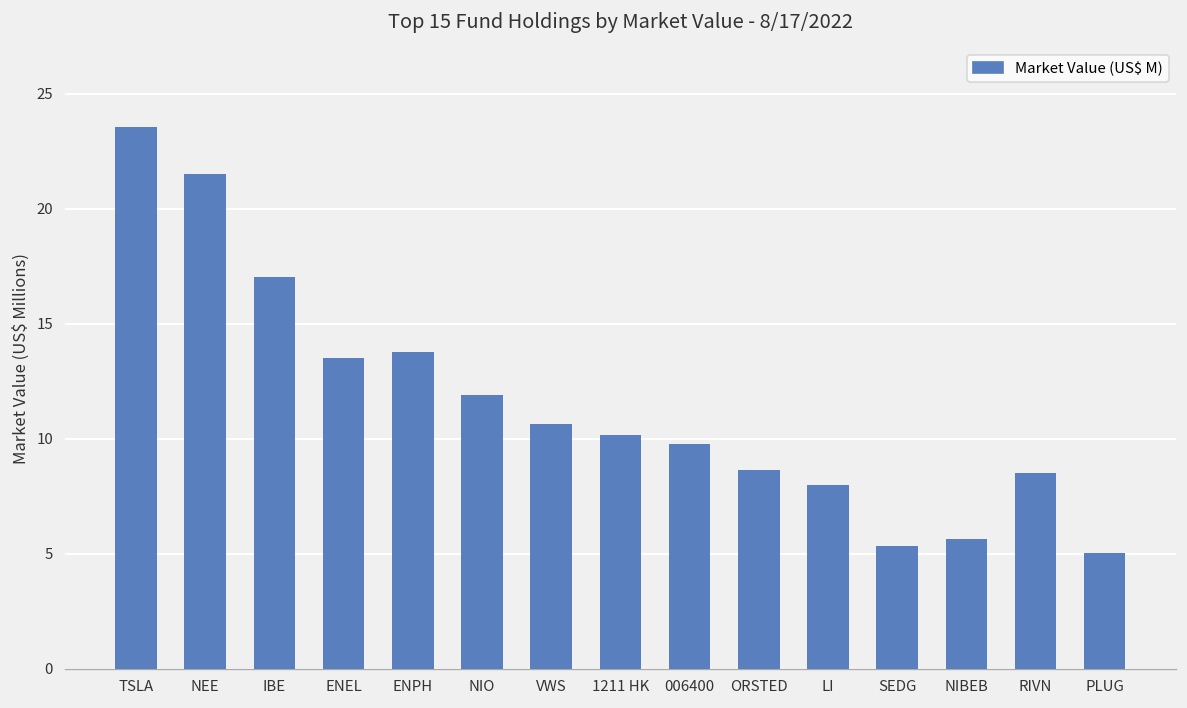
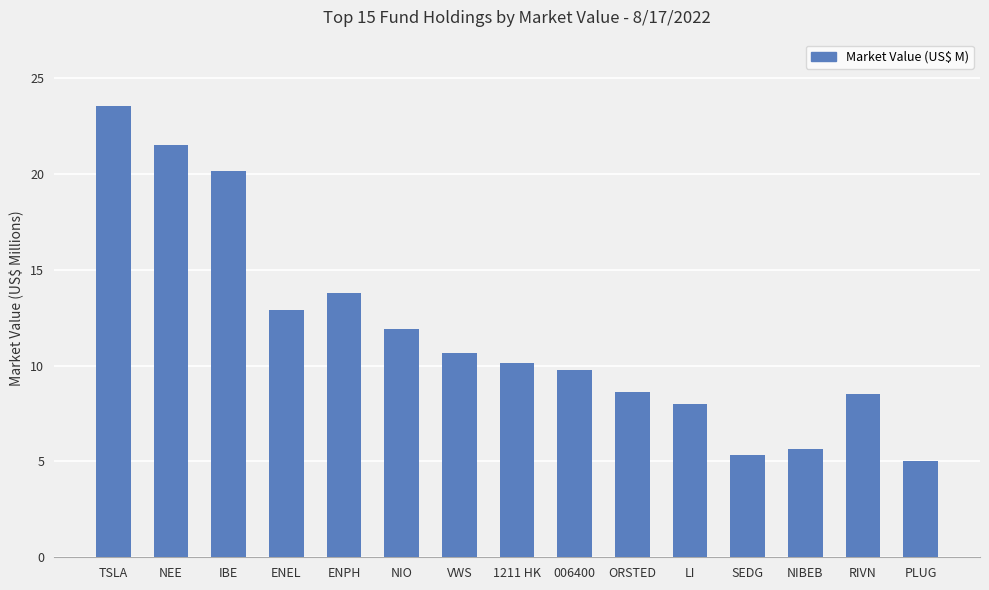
IBE: 17.0 -> 20.2
ENEL: 13.5 -> 12.9
